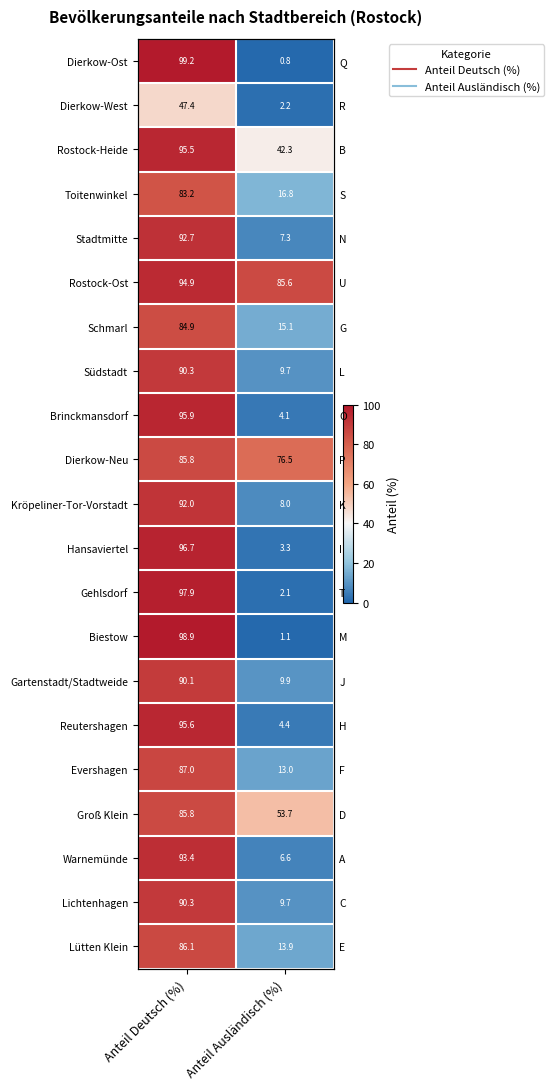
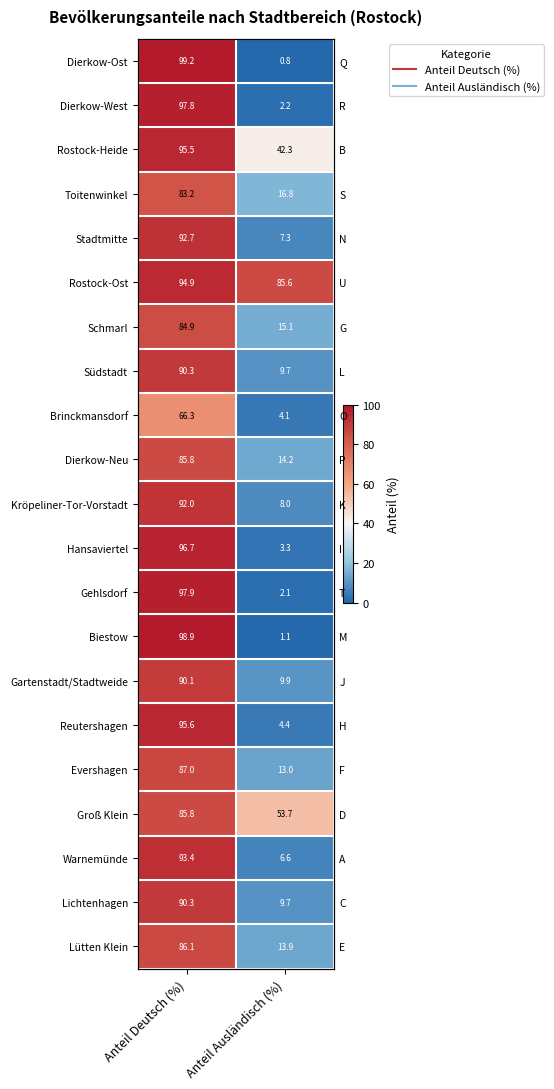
Dierkow-West, Anteil Deutsch (%): 47.4 -> 97.8
Brinckmansdorf, Anteil Deutsch (%): 95.9 -> 66.3
Dierkow-Neu, Anteil Ausländisch (%): 76.5 -> 14.2
